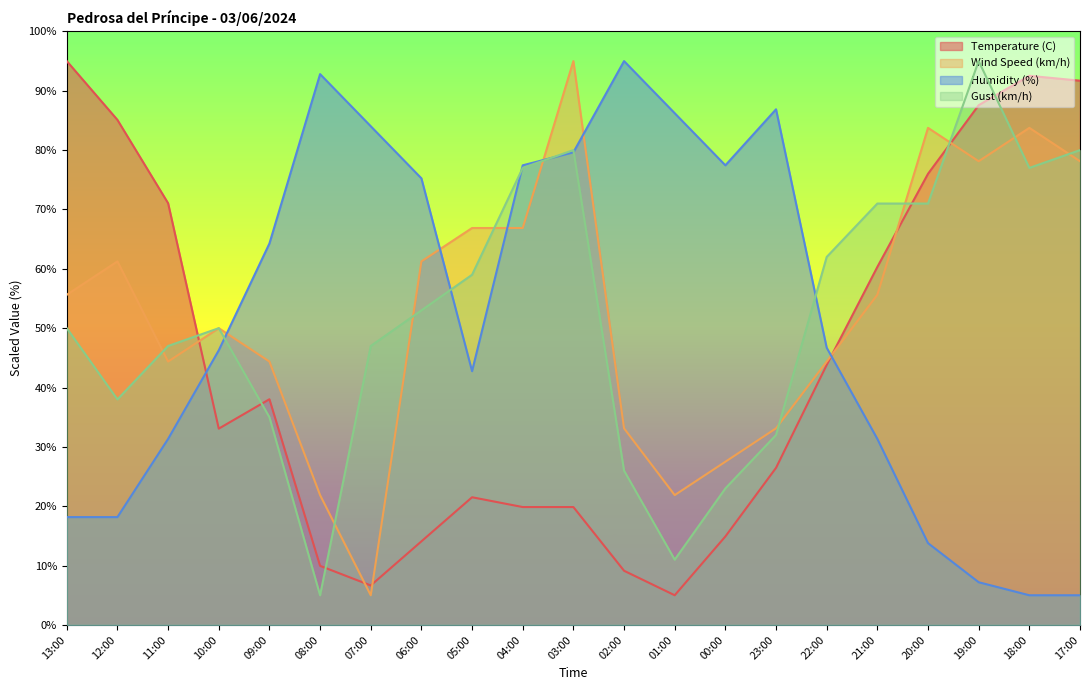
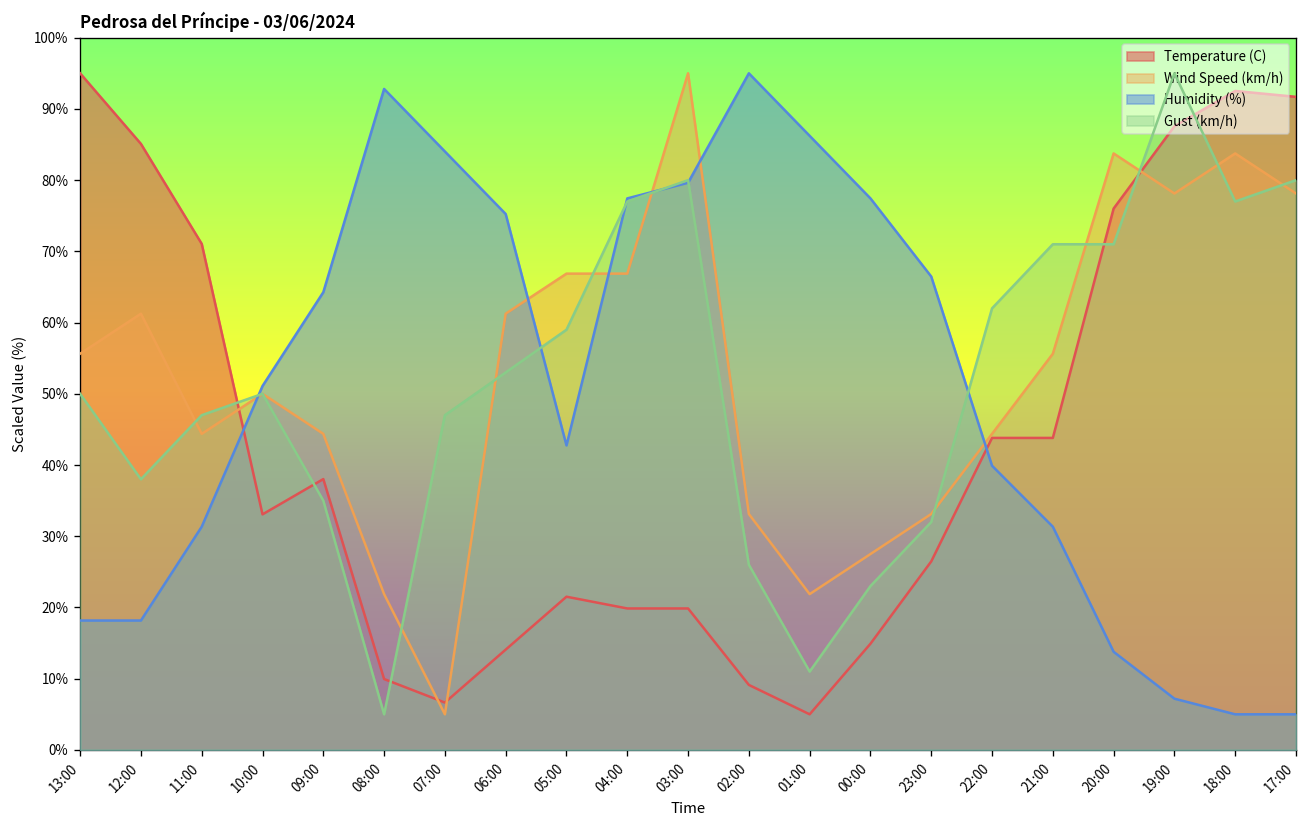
Humidity (%), 10:00: 46% -> 51%
Humidity (%), 23:00: 87% -> 66%
Humidity (%), 22:00: 47% -> 40%
Temperature (C), 21:00: 60% -> 44%
